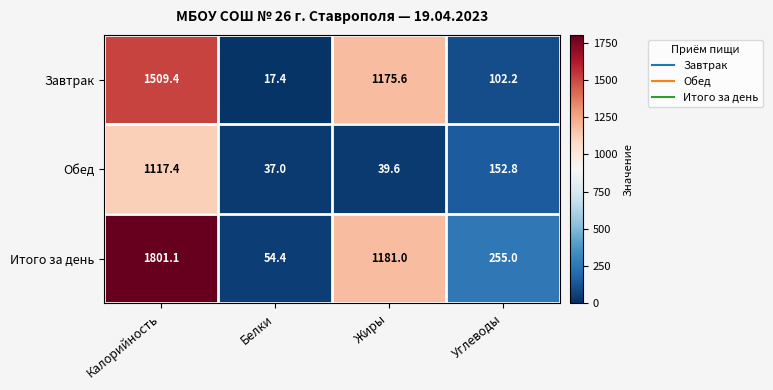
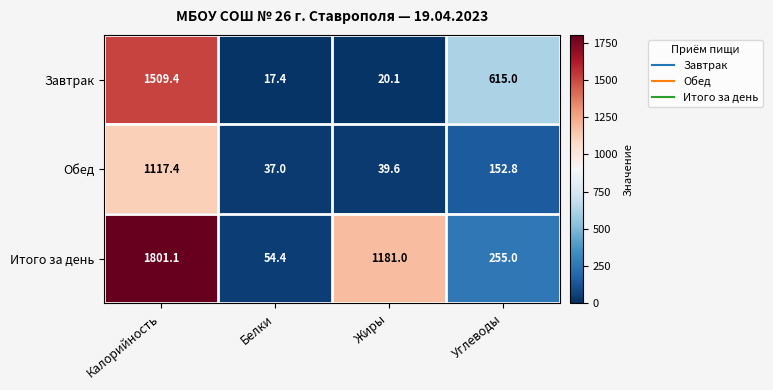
Завтрак, Жиры: 1175.6 -> 20.1
Завтрак, Углеводы: 102.2 -> 615.0
